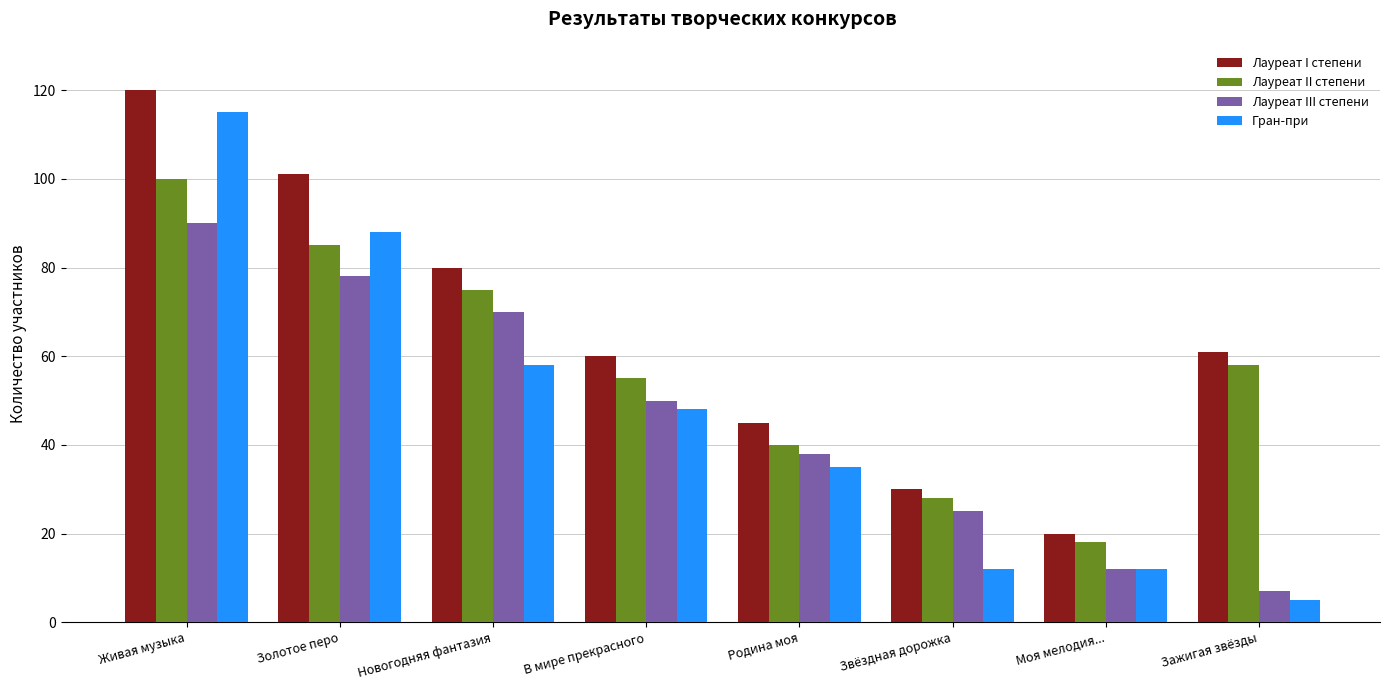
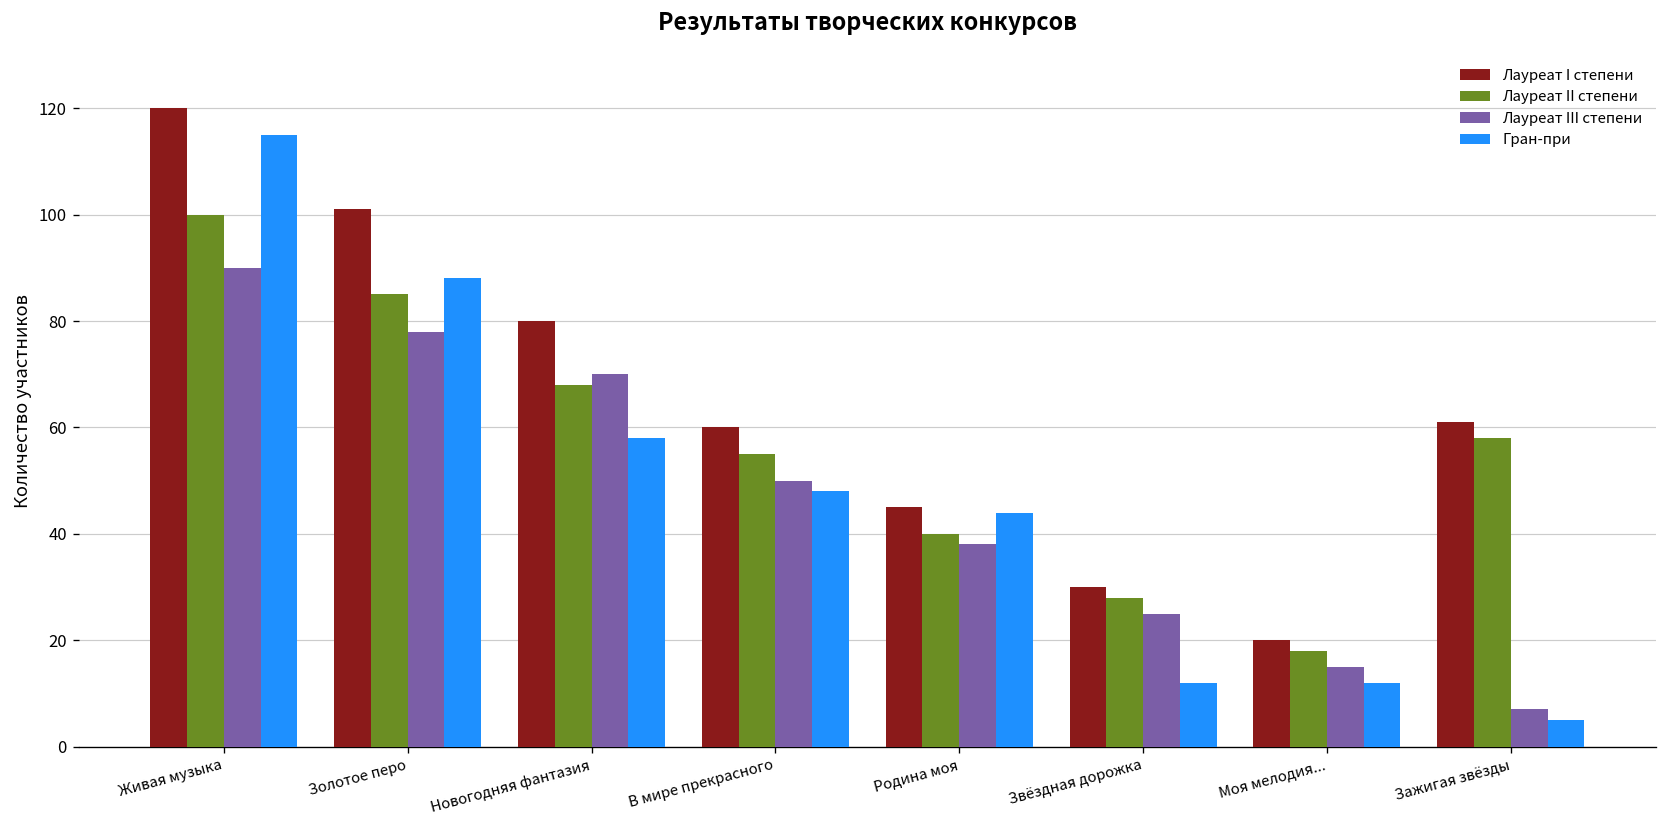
Лауреат II степени, Новогодняя фантазия: 75 -> 68
Гран-при, Родина моя: 35 -> 44
Лауреат III степени, Моя мелодия...: 12 -> 15
